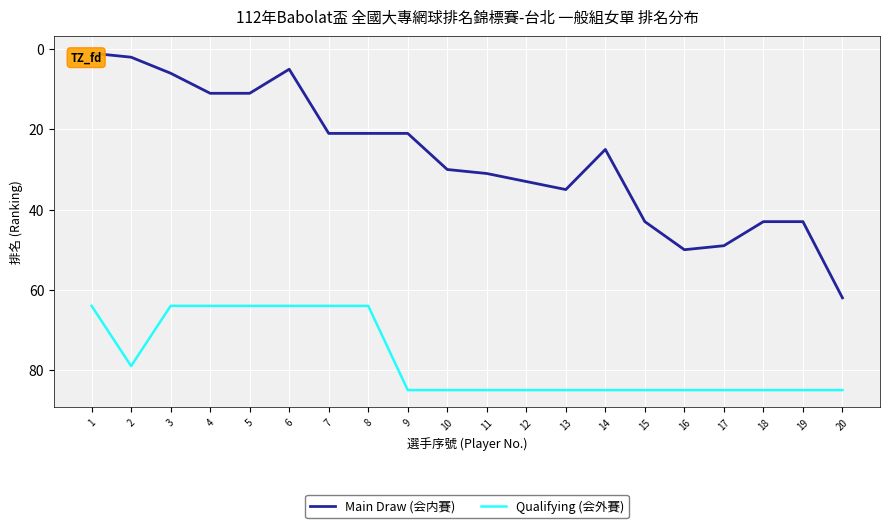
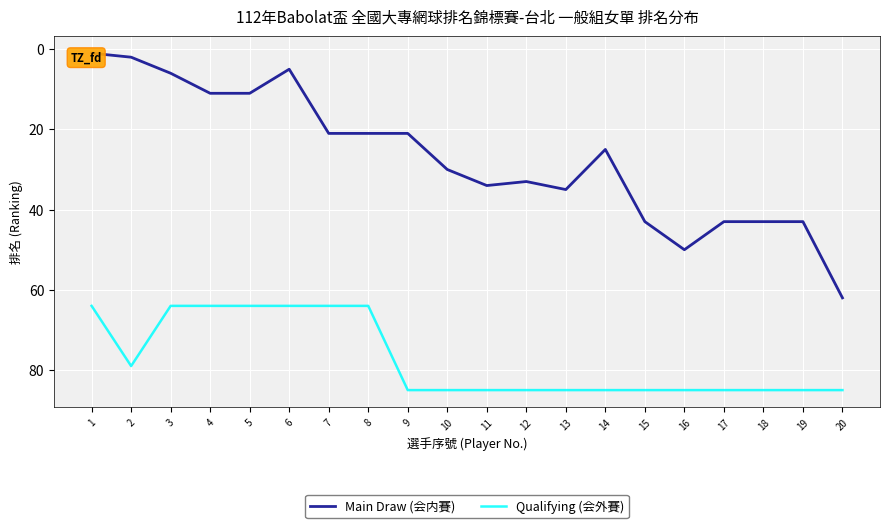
Main Draw (会内賽), 11: 31 -> 34
Main Draw (会内賽), 17: 49 -> 43
